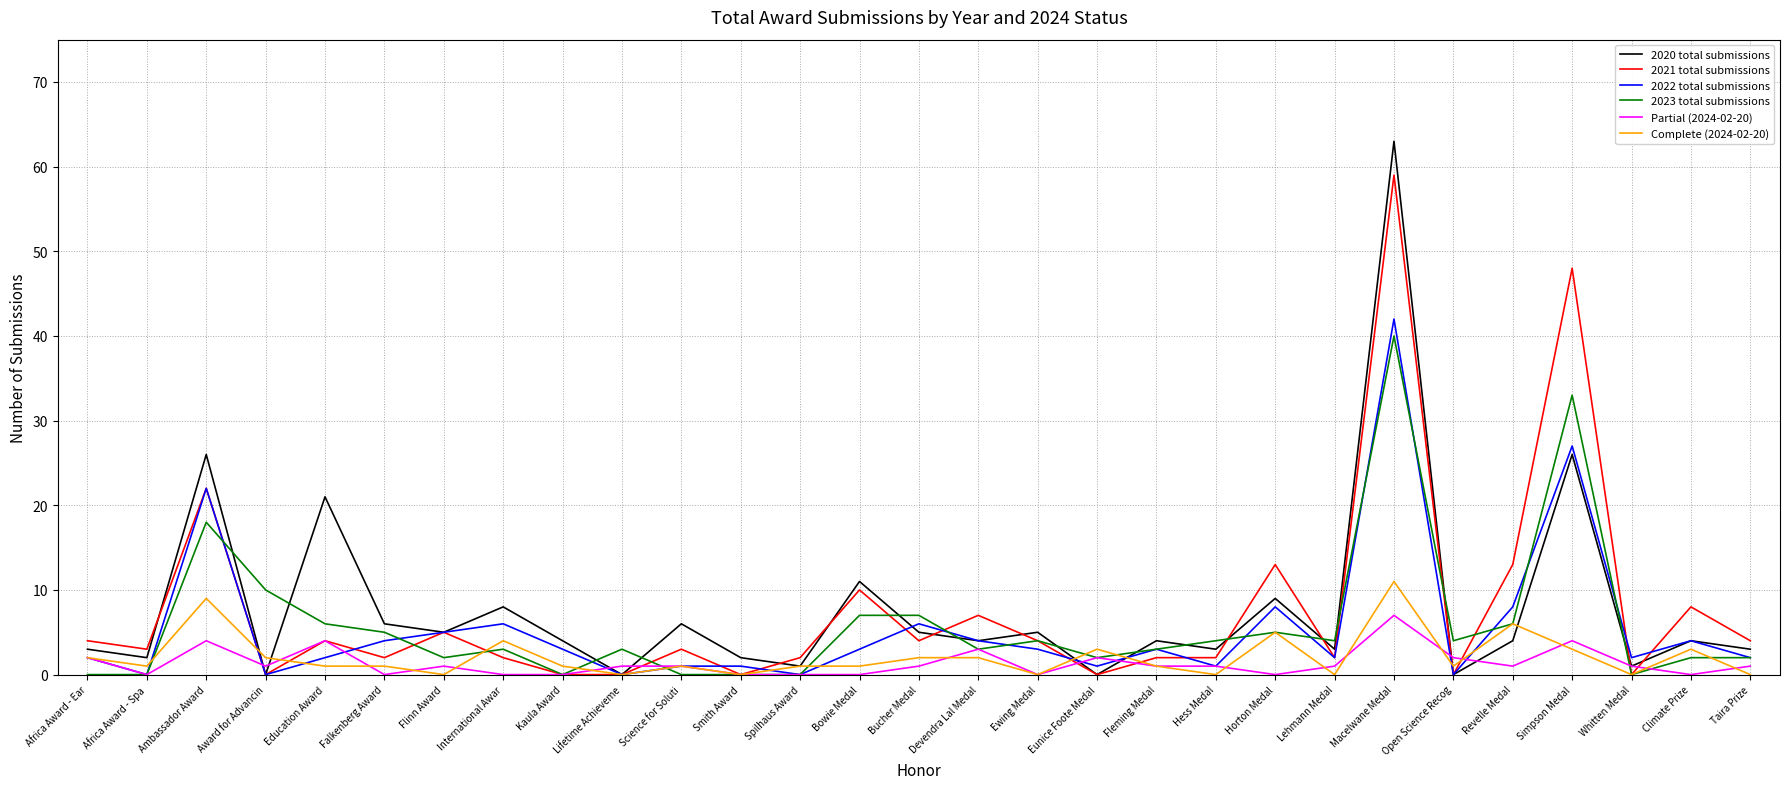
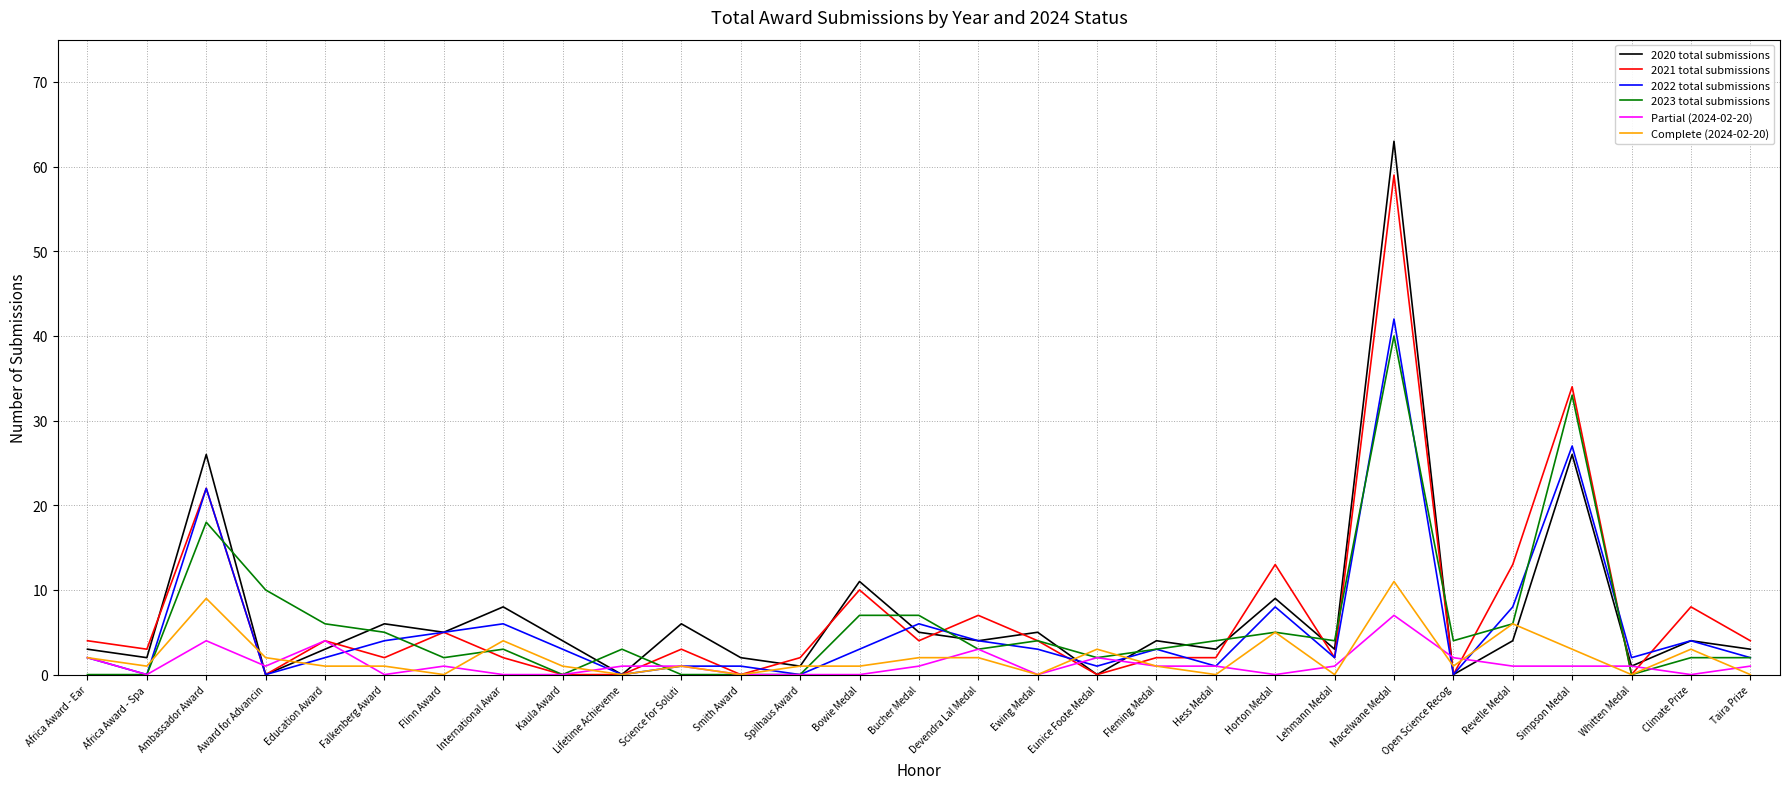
2020 total submissions, Education Award: 21 -> 3
2021 total submissions, Simpson Medal: 48 -> 34
Partial (2024-02-20), Simpson Medal: 4 -> 1
